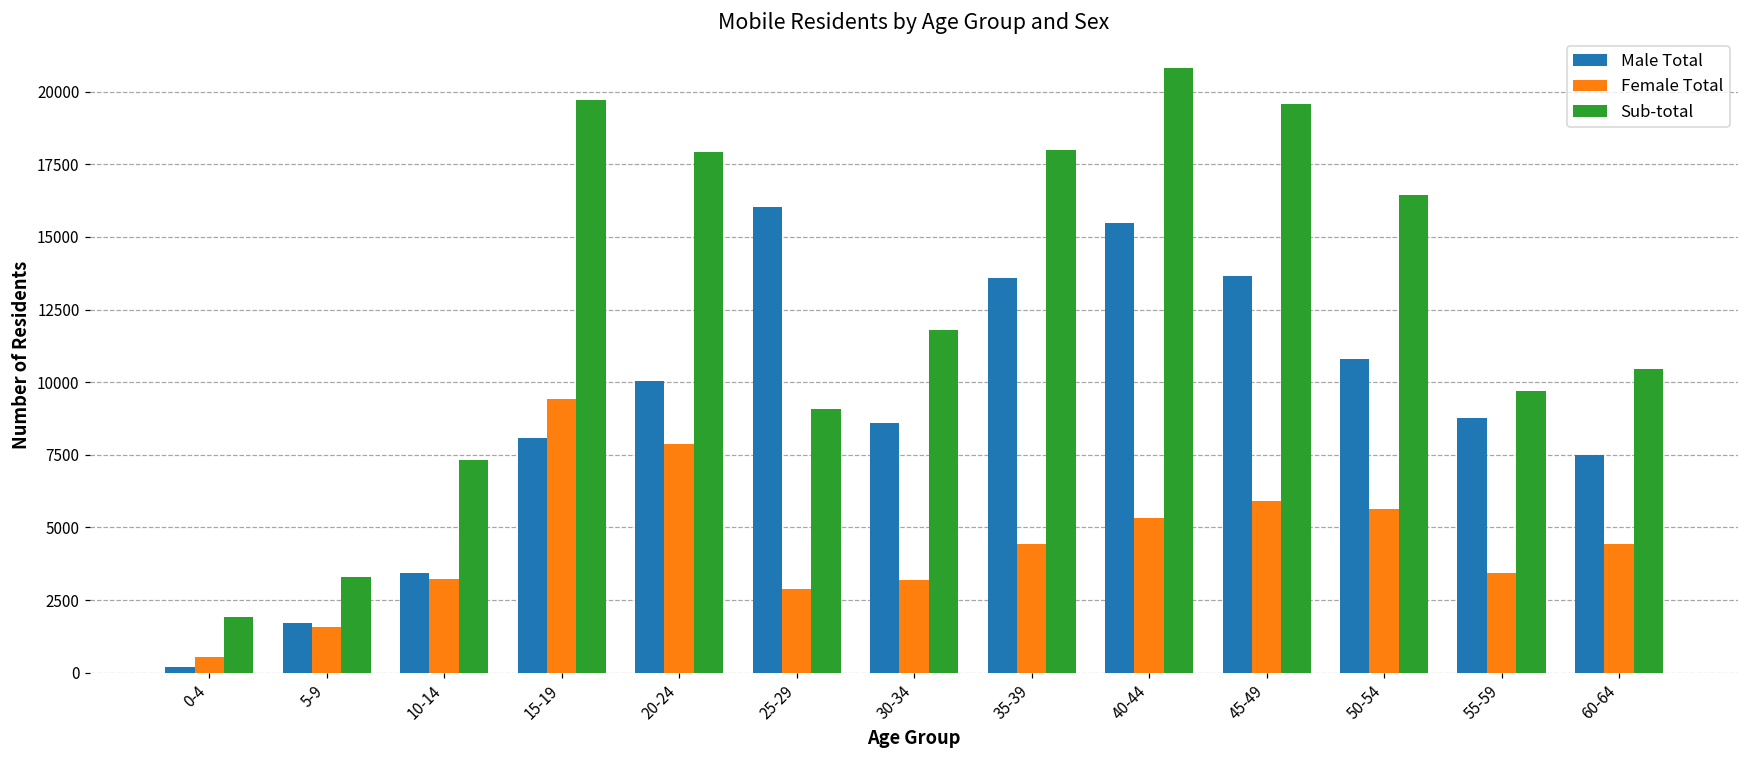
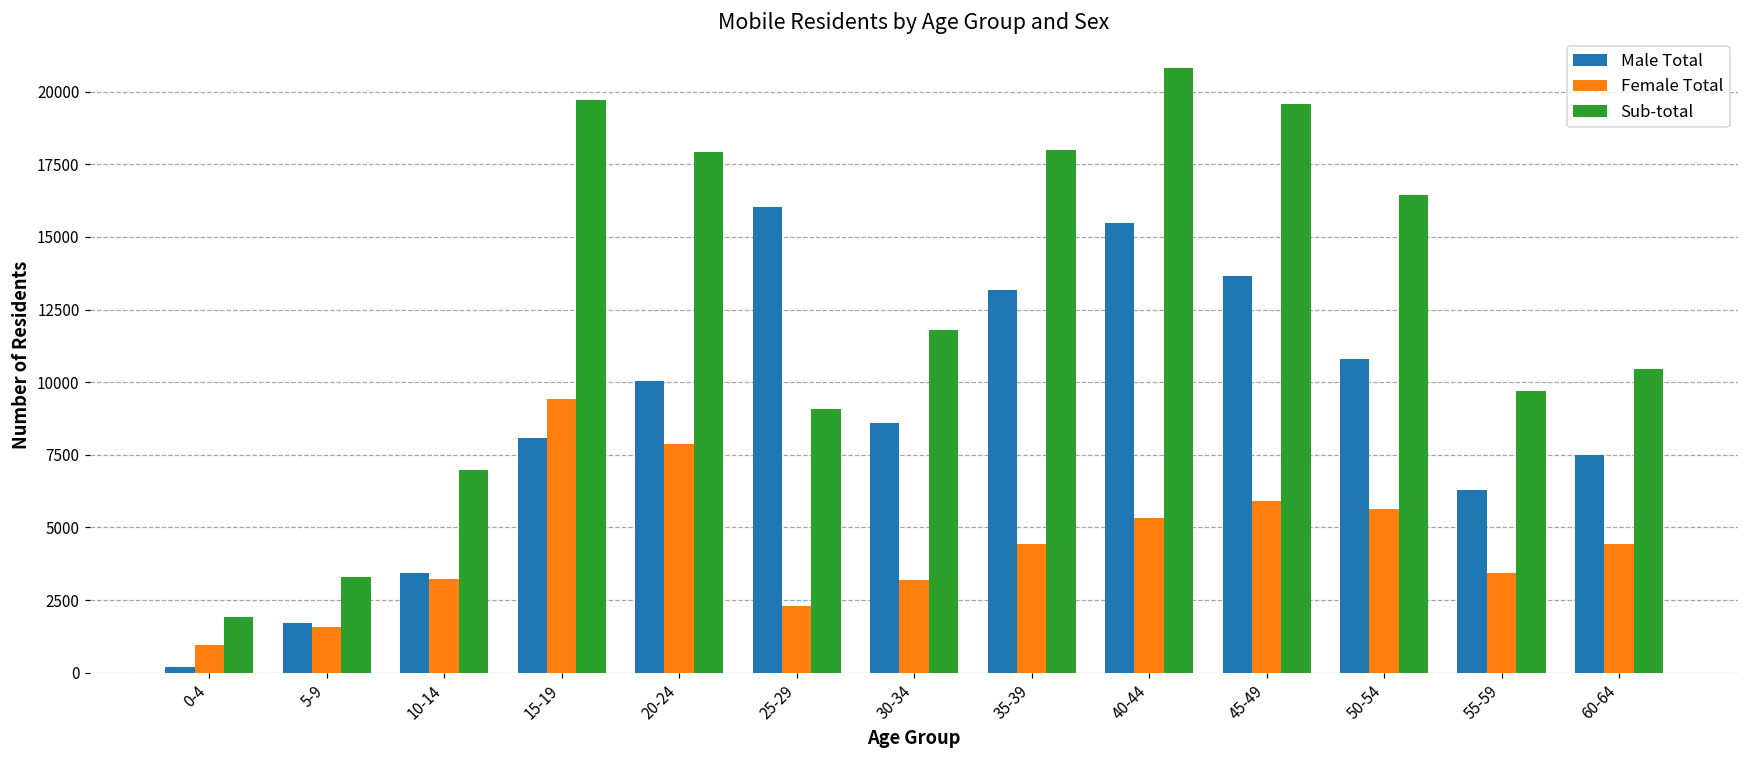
Female Total, 0-4: 600 -> 900
Sub-total, 10-14: 7300 -> 7000
Female Total, 25-29: 2900 -> 2300
Male Total, 35-39: 13600 -> 13200
Male Total, 55-59: 8800 -> 6300
